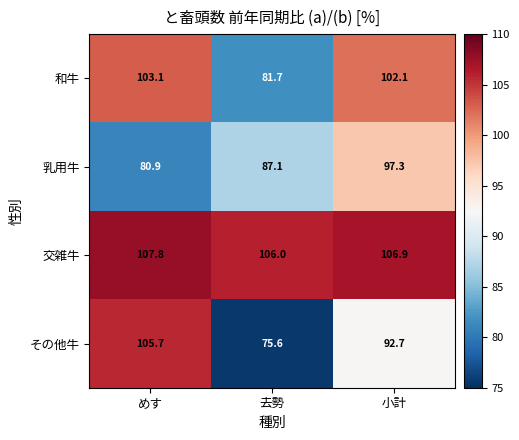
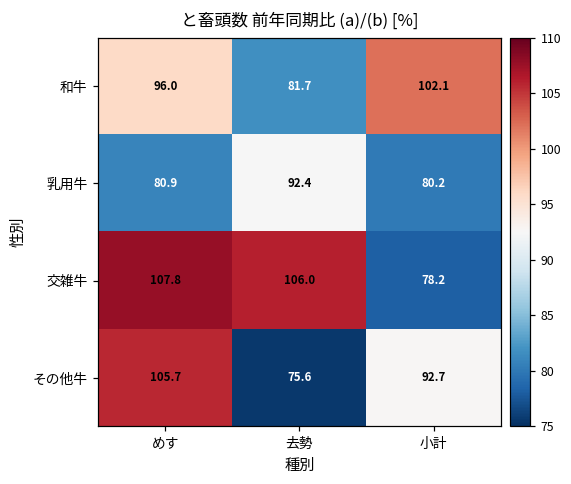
和牛, めす: 103.1 -> 96.0
乳用牛, 去勢: 87.1 -> 92.4
乳用牛, 小計: 97.3 -> 80.2
交雑牛, 小計: 106.9 -> 78.2
